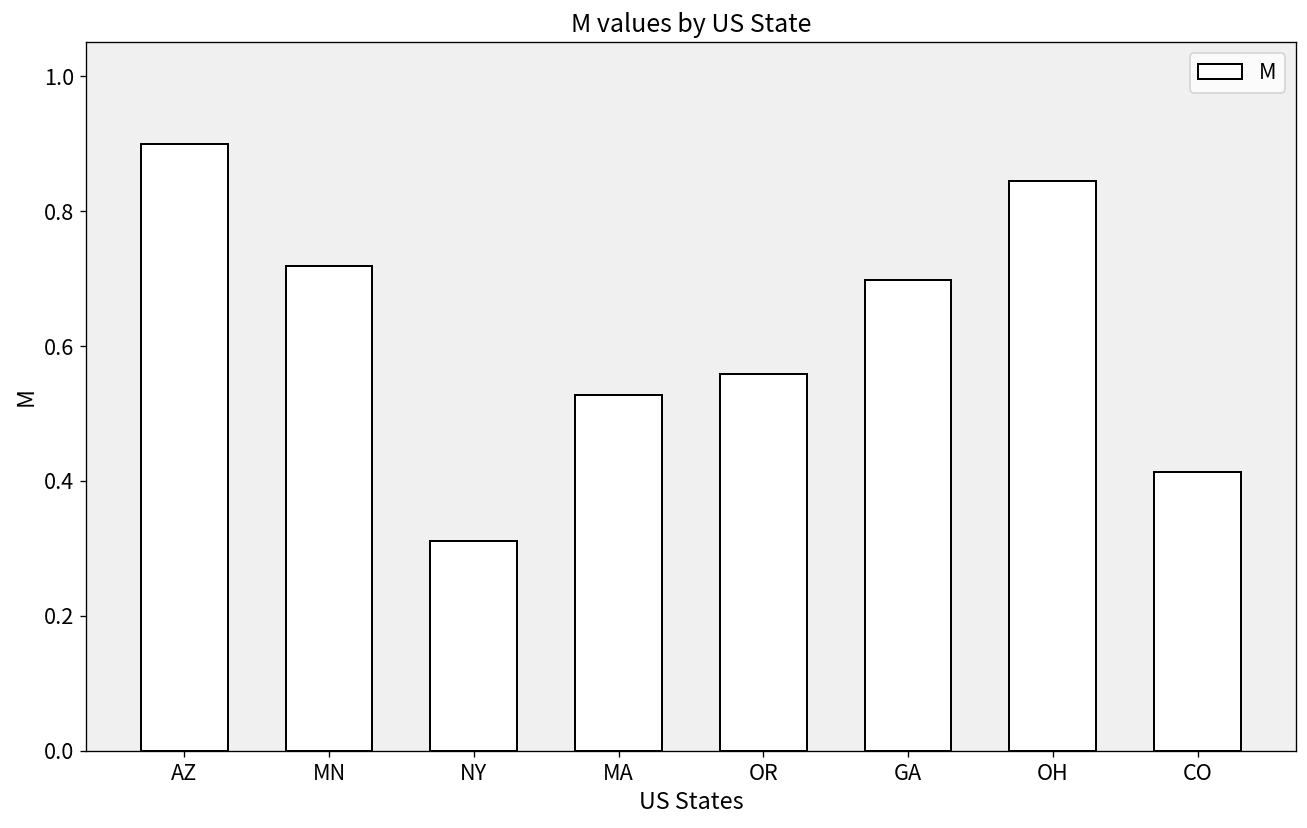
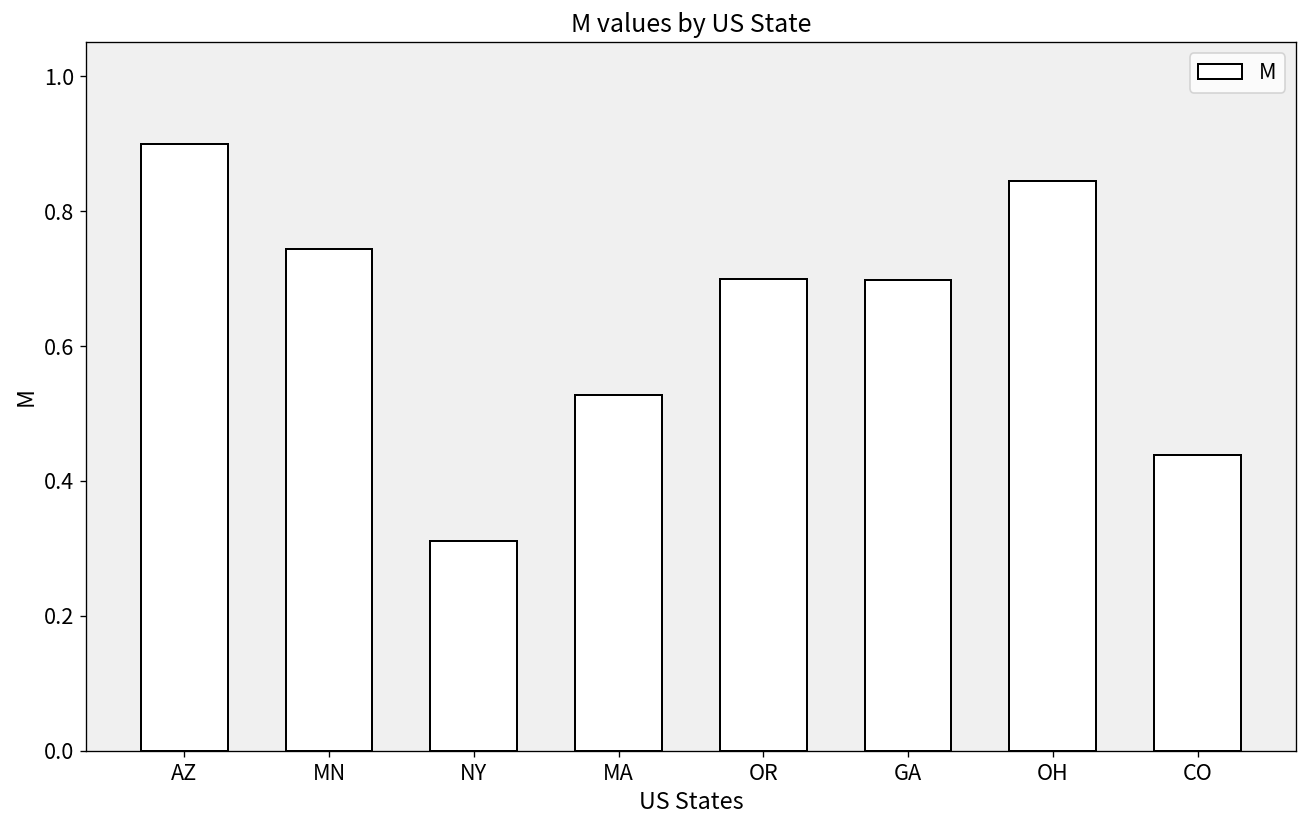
MN: 0.72 -> 0.74
OR: 0.56 -> 0.70
CO: 0.41 -> 0.44
